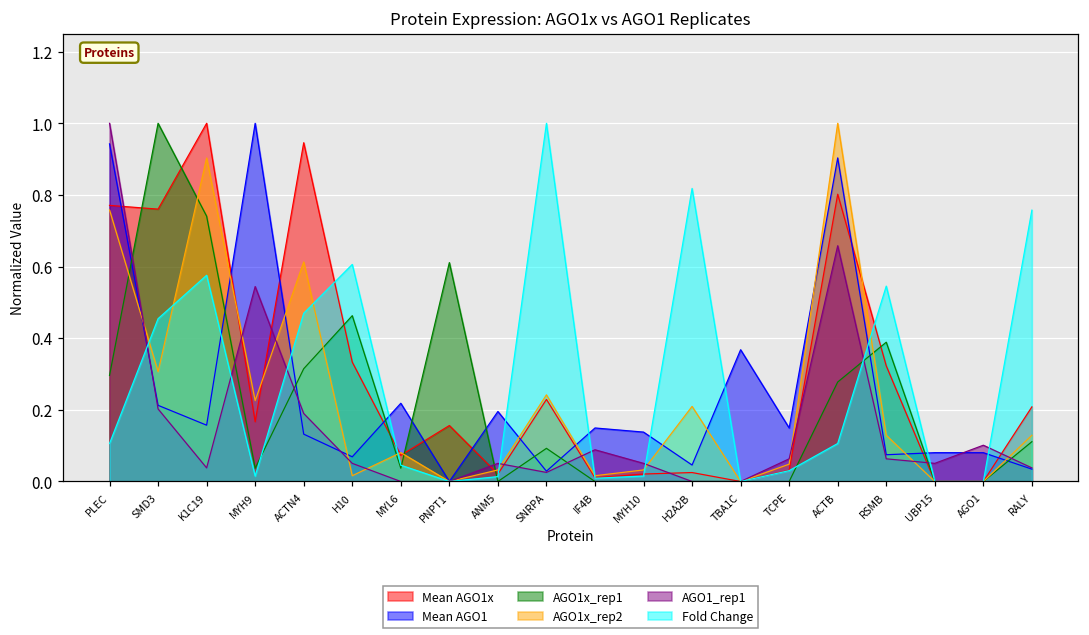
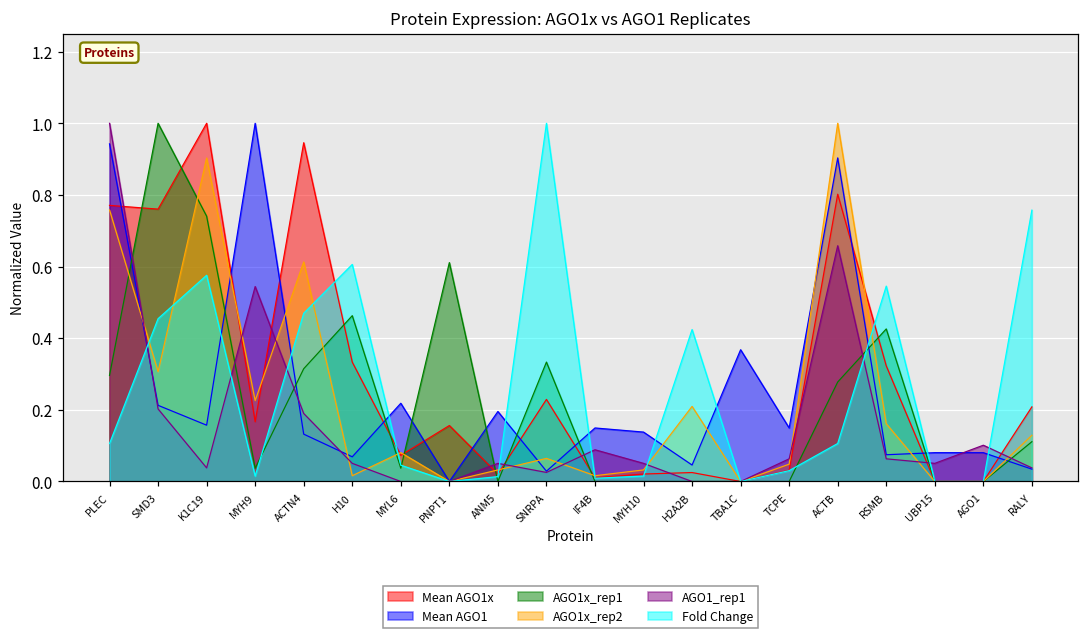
AGO1x_rep1, SNRPA: 0.09 -> 0.33
AGO1x_rep2, SNRPA: 0.24 -> 0.06
Fold Change, H2A2B: 0.82 -> 0.42
AGO1x_rep1, RSMB: 0.39 -> 0.43
AGO1x_rep2, RSMB: 0.13 -> 0.16
